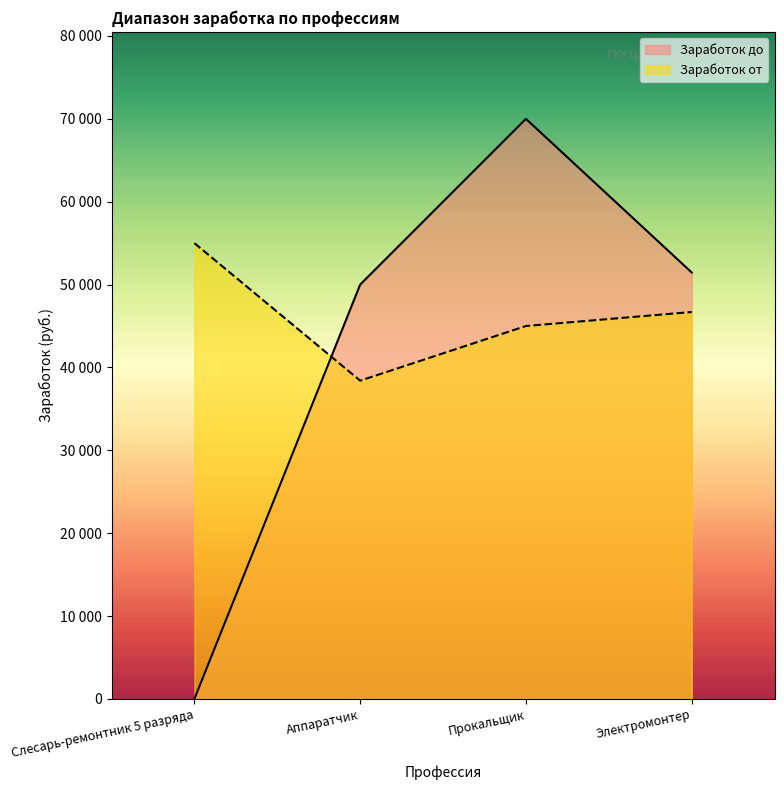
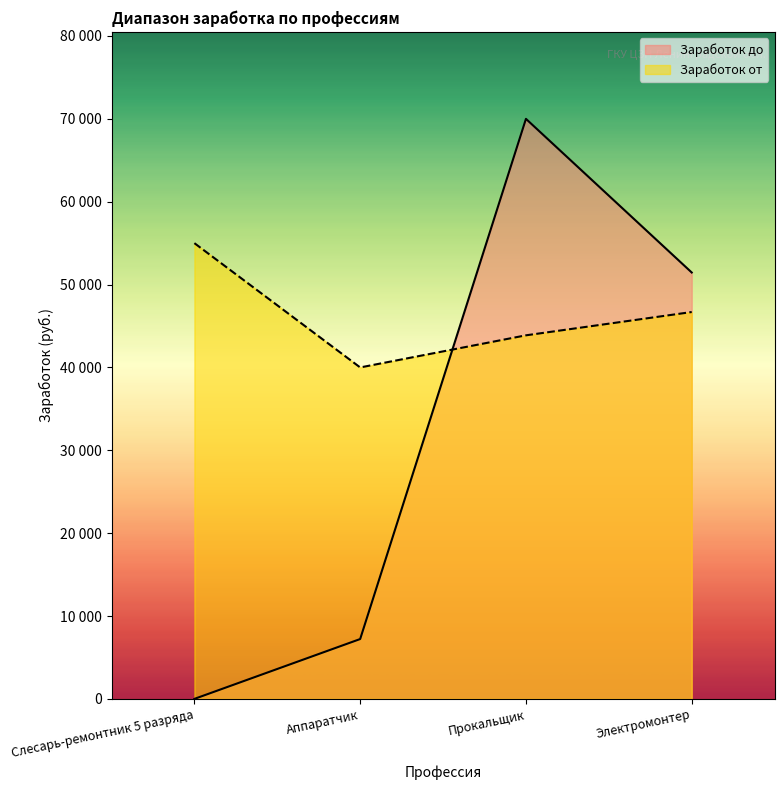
Заработок до, Аппаратчик: 50000 -> 7000
Заработок от, Аппаратчик: 38000 -> 40000
Заработок от, Прокальщик: 45000 -> 44000
